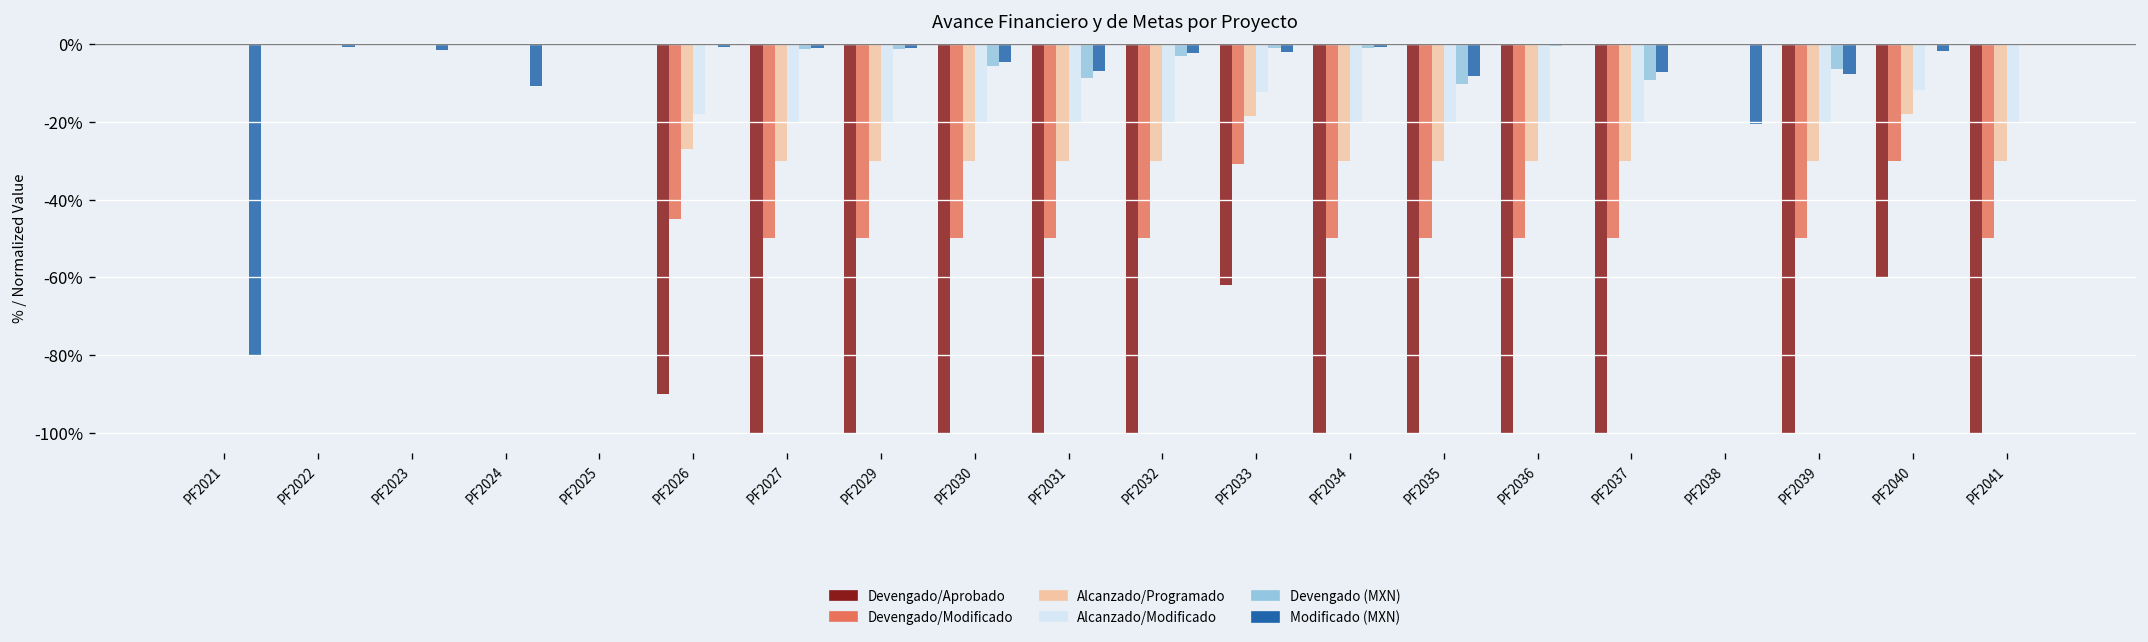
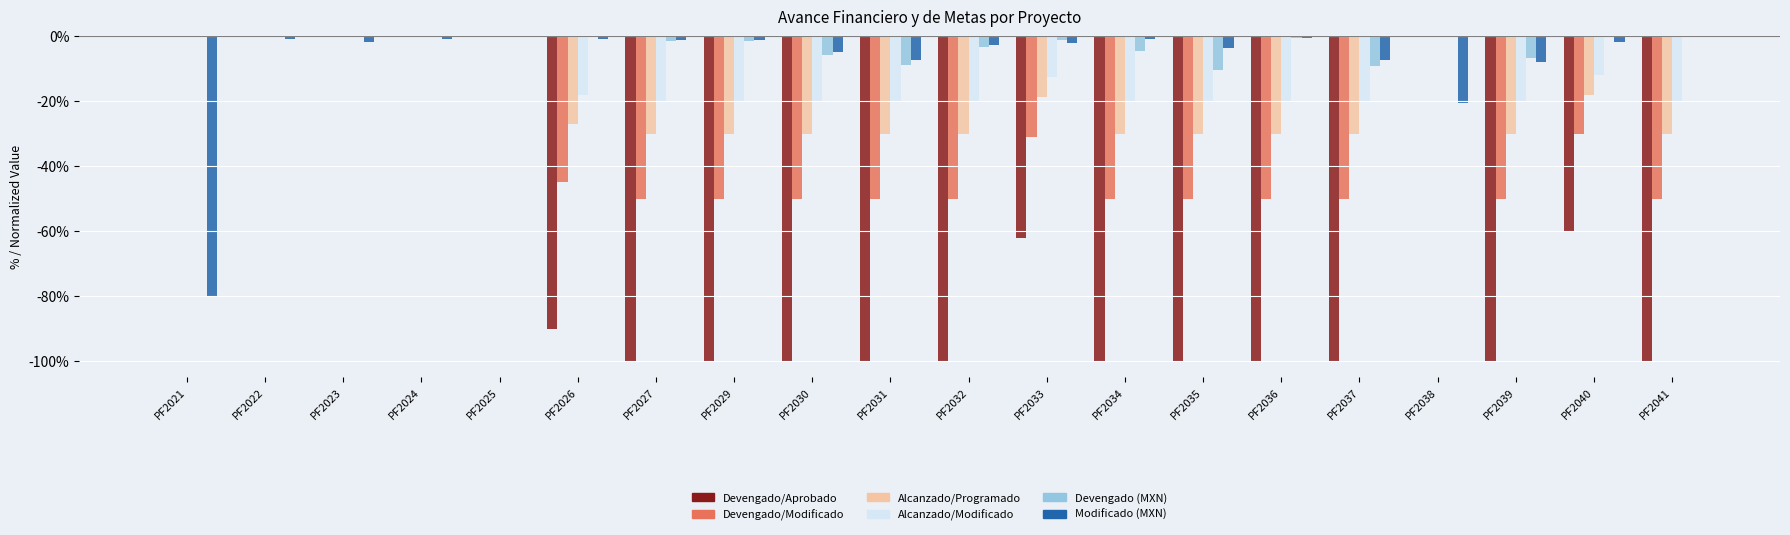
Modificado (MXN), PF2024: -11% -> -1%
Devengado (MXN), PF2034: -1% -> -4%
Modificado (MXN), PF2035: -8% -> -3%
